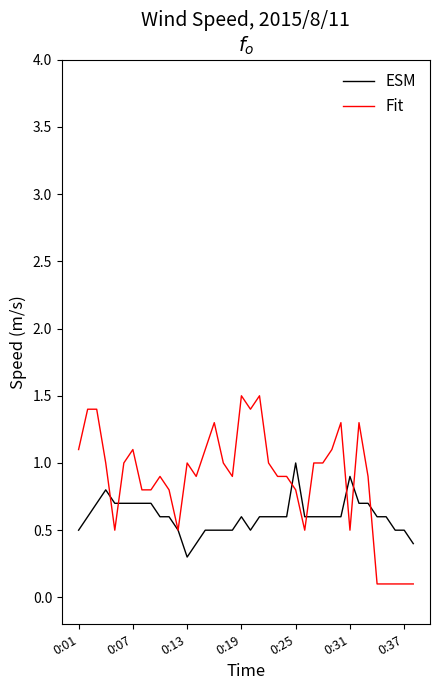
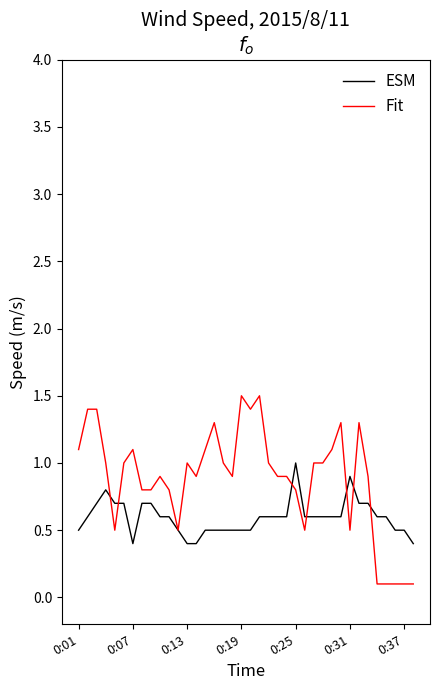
ESM, 0:07: 0.7 -> 0.4
ESM, 0:13: 0.3 -> 0.4
ESM, 0:19: 0.6 -> 0.5
